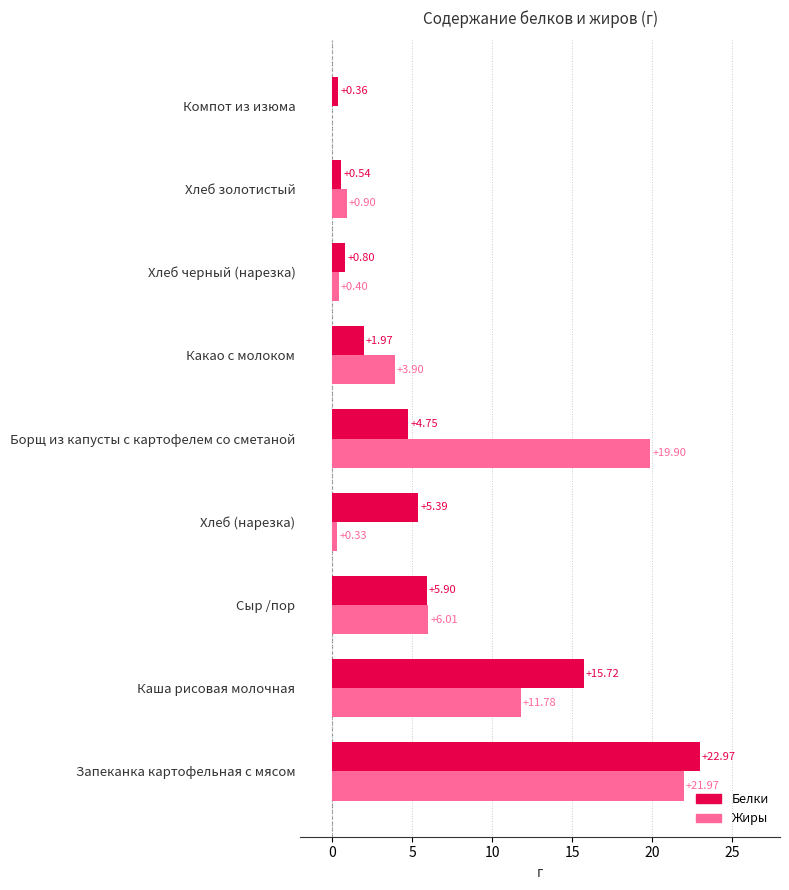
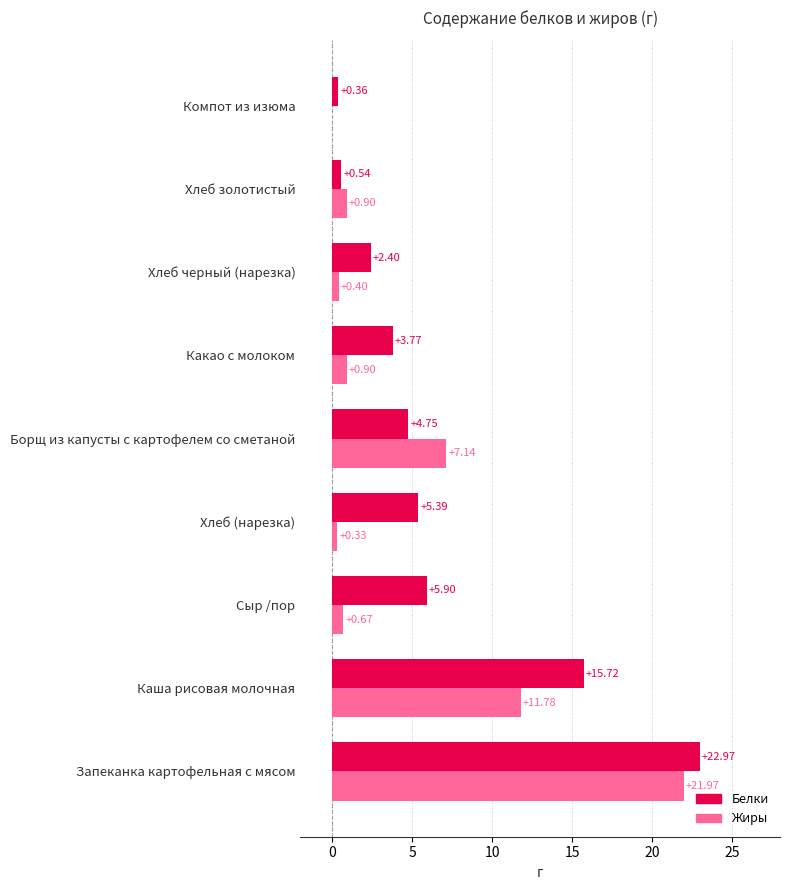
Белки, Хлеб черный (нарезка): +0.80 -> +2.40
Белки, Какао с молоком: +1.97 -> +3.77
Жиры, Какао с молоком: +3.90 -> +0.90
Жиры, Борщ из капусты с картофелем со сметаной: +19.90 -> +7.14
Жиры, Сыр /пор: +6.01 -> +0.67
